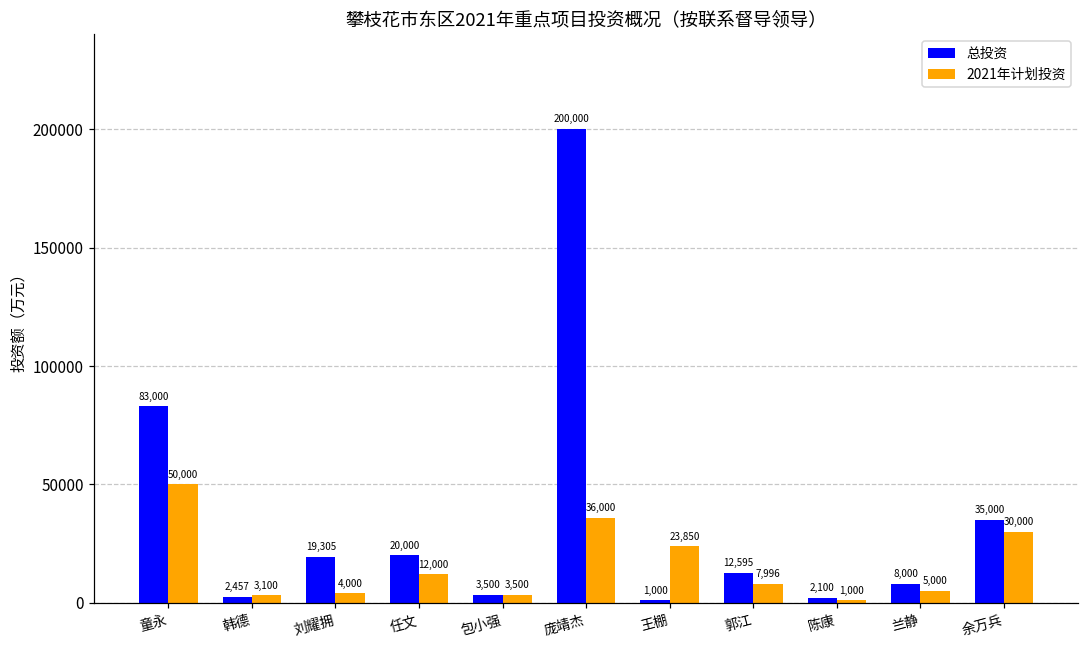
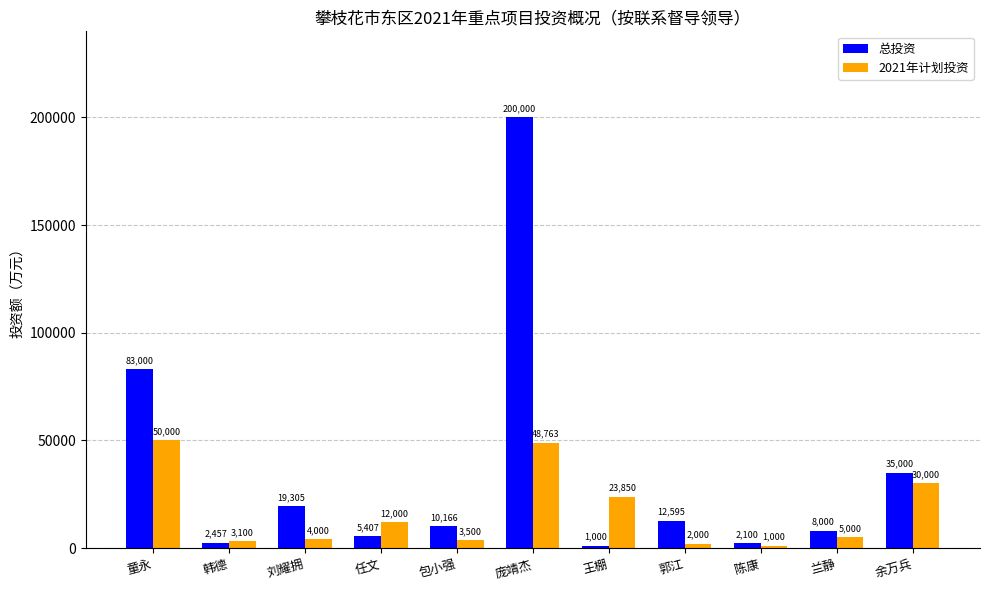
总投资, 任文: 20,000 -> 5,407
总投资, 包小强: 3,500 -> 10,166
2021年计划投资, 庞靖杰: 36,000 -> 48,763
2021年计划投资, 郭江: 7,996 -> 2,000
